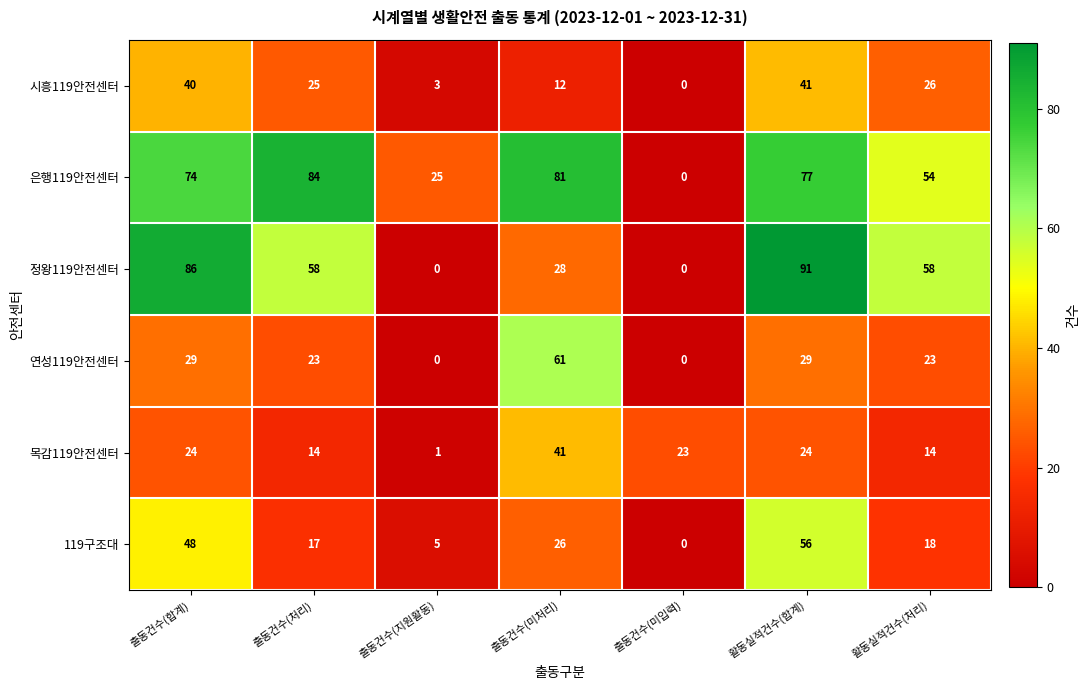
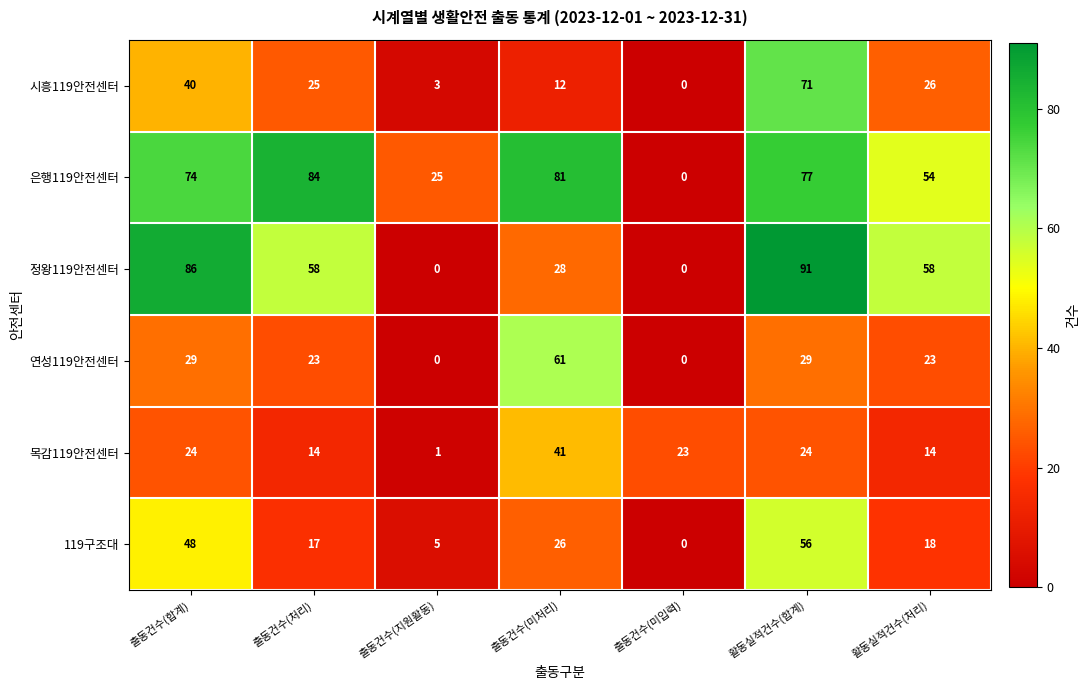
시흥119안전센터, 활동실적건수(합계): 41 -> 71
